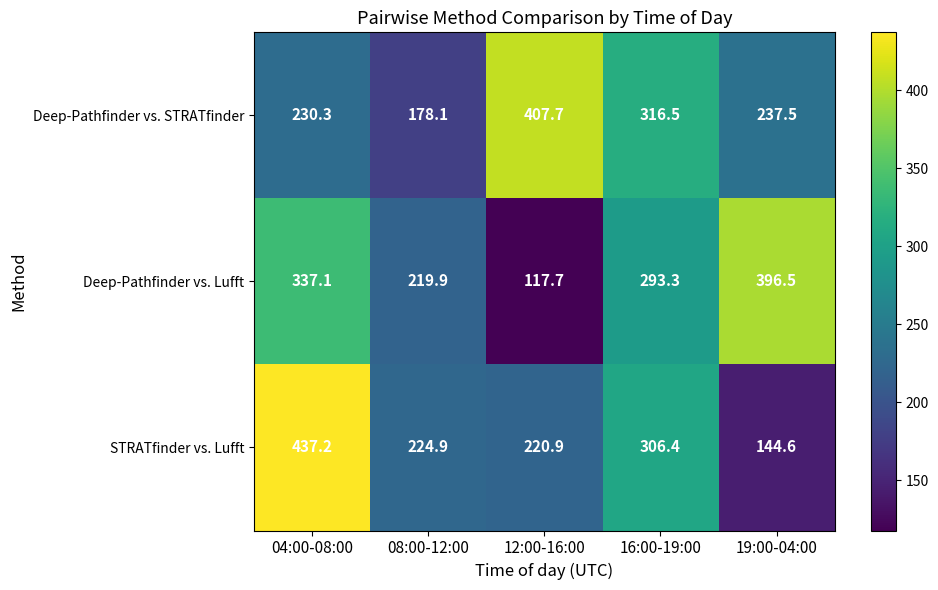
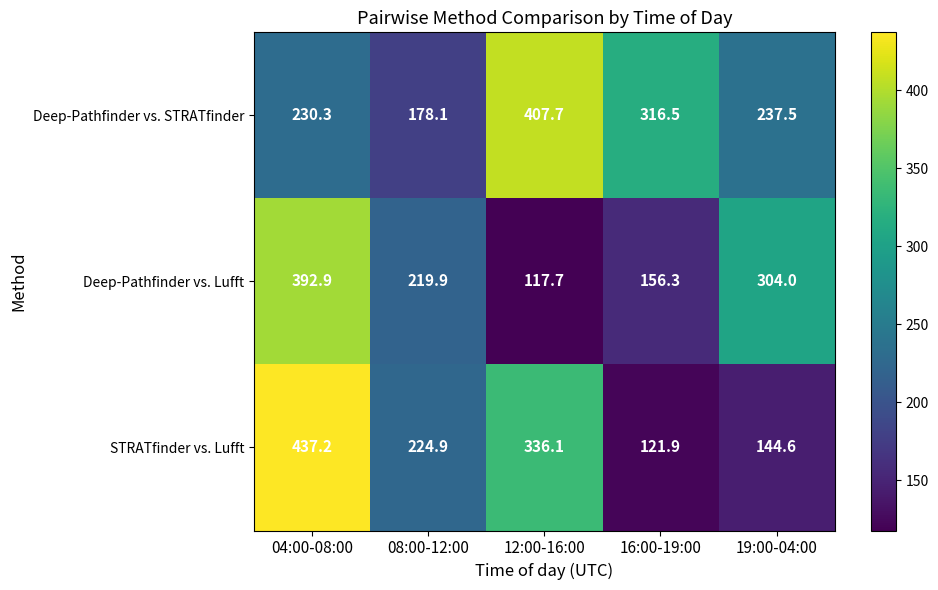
Deep-Pathfinder vs. Lufft, 04:00-08:00: 337.1 -> 392.9
Deep-Pathfinder vs. Lufft, 16:00-19:00: 293.3 -> 156.3
Deep-Pathfinder vs. Lufft, 19:00-04:00: 396.5 -> 304.0
STRATfinder vs. Lufft, 12:00-16:00: 220.9 -> 336.1
STRATfinder vs. Lufft, 16:00-19:00: 306.4 -> 121.9
